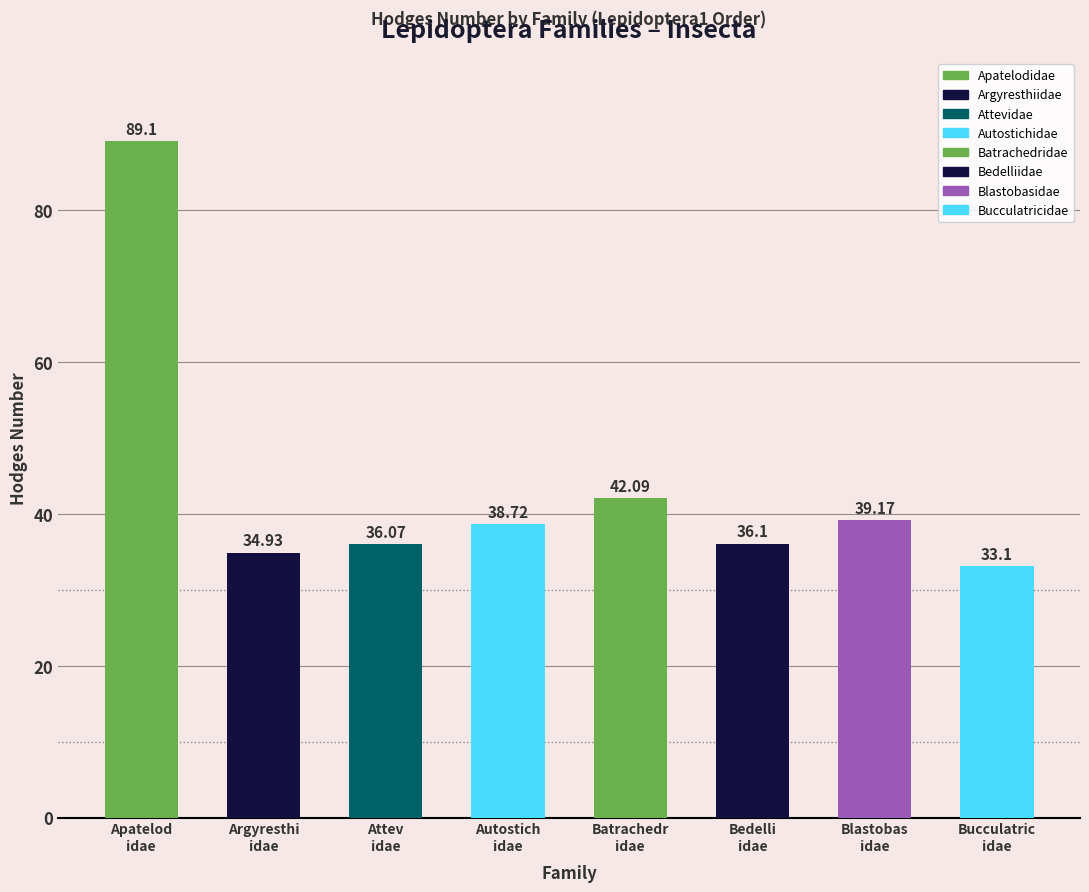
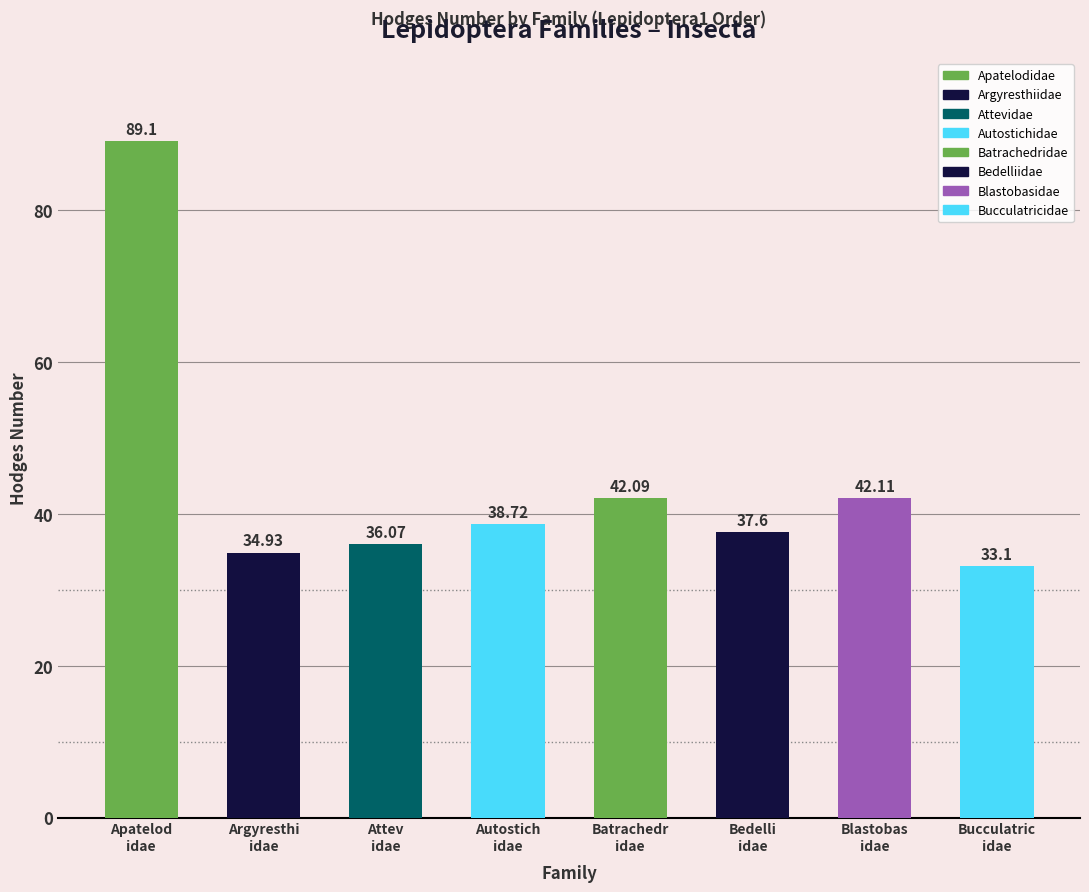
Bedelli idae: 36.1 -> 37.6
Blastobas idae: 39.17 -> 42.11
